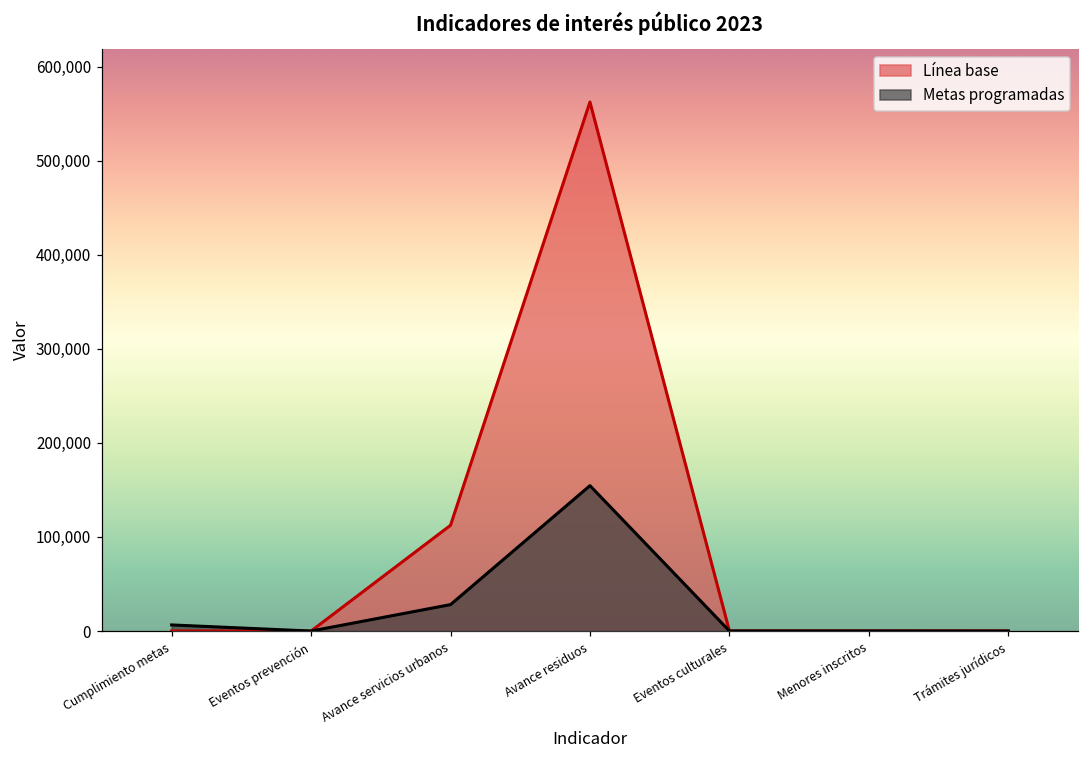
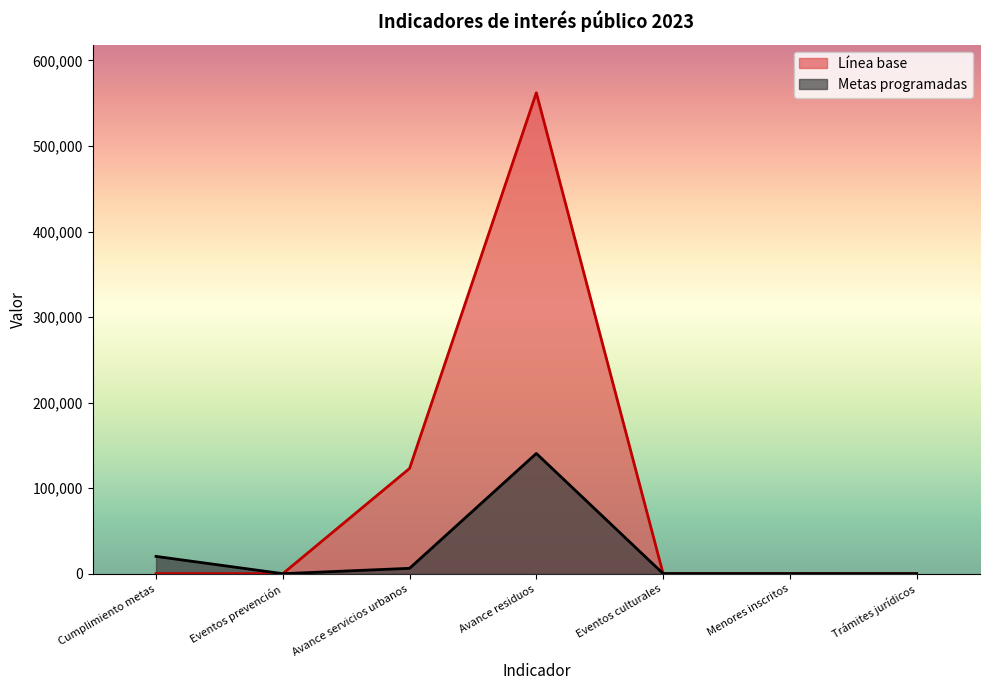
Metas programadas, Cumplimiento metas: 10,000 -> 20,000
Línea base, Avance servicios urbanos: 110,000 -> 120,000
Metas programadas, Avance servicios urbanos: 30,000 -> 10,000
Metas programadas, Avance residuos: 150,000 -> 140,000
